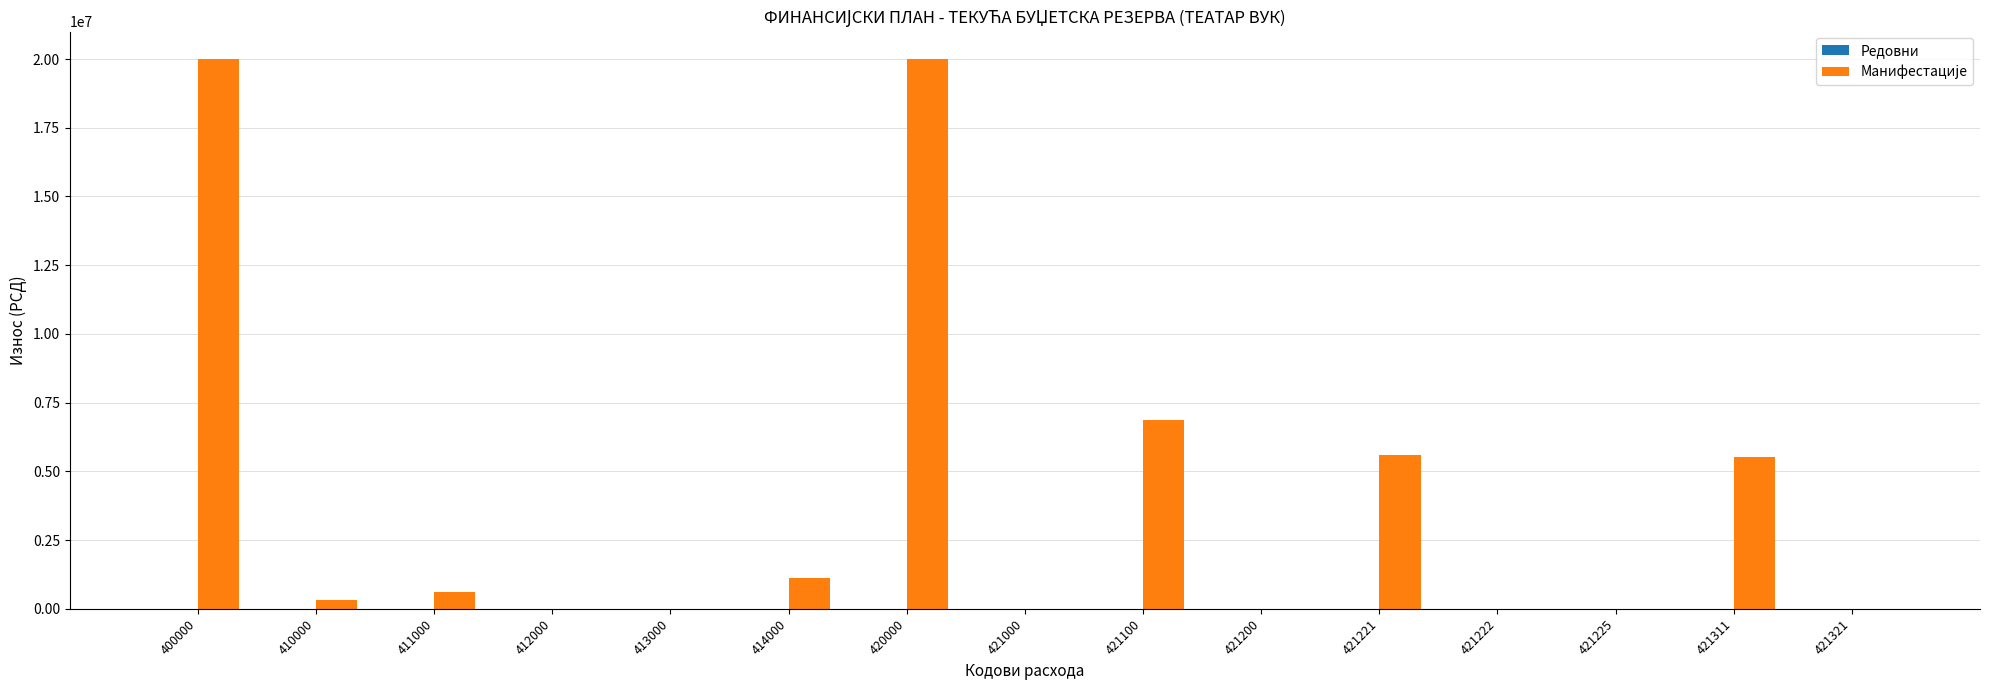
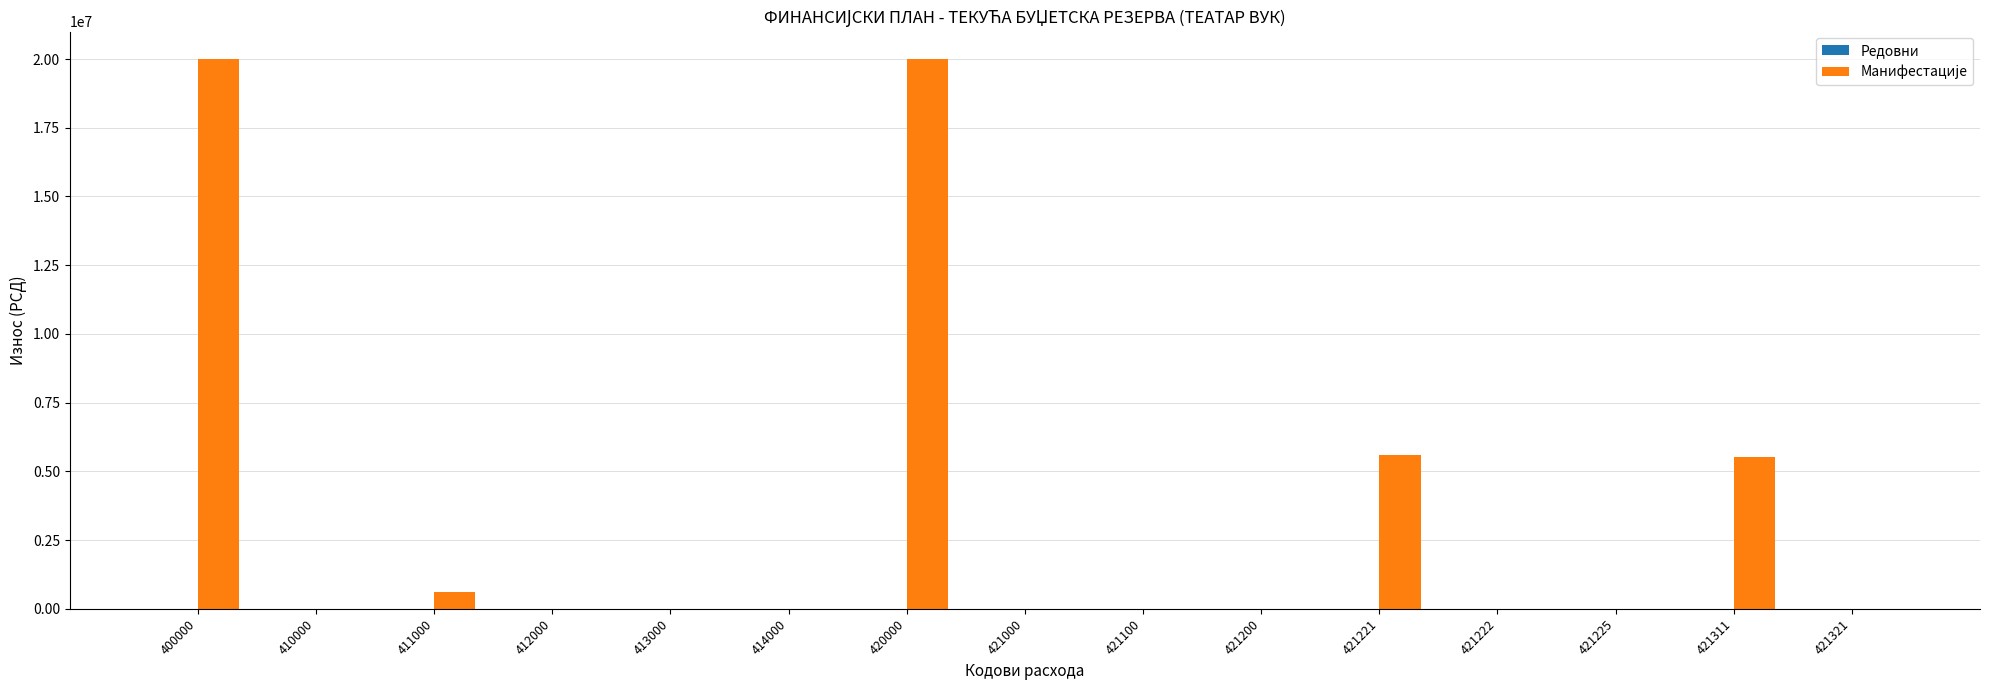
Манифестације, 410000: 300000 -> 0
Манифестације, 414000: 1100000 -> 0
Манифестације, 421100: 6900000 -> 0
